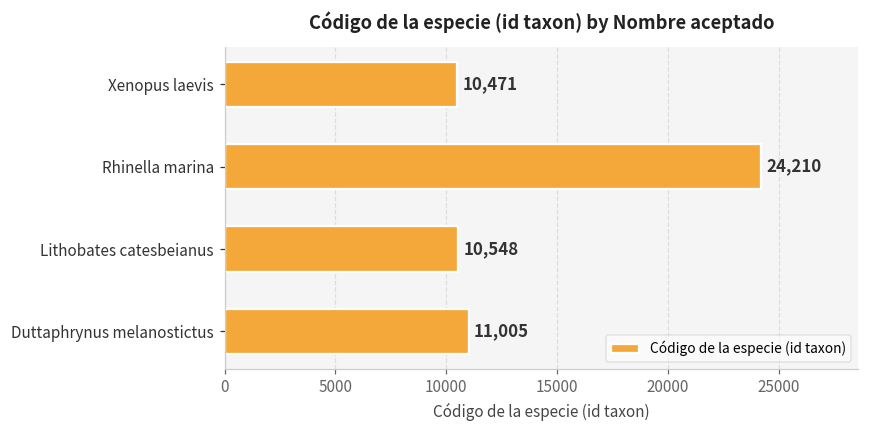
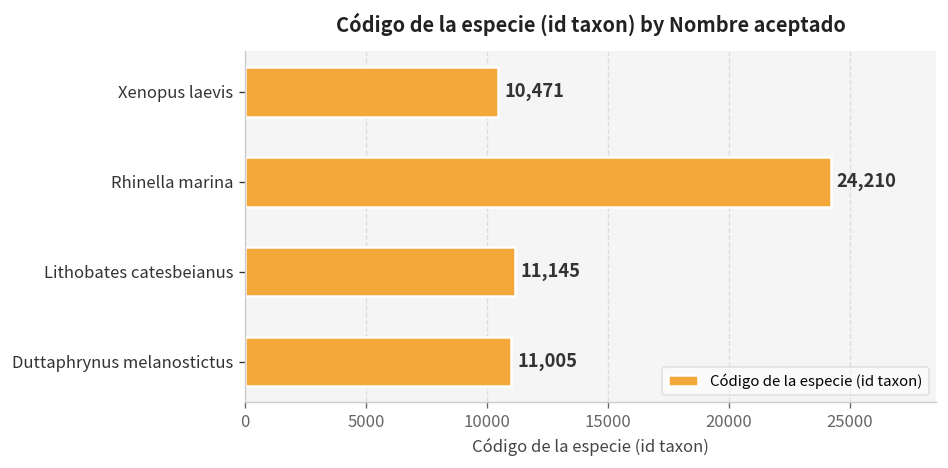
Lithobates catesbeianus: 10,548 -> 11,145
